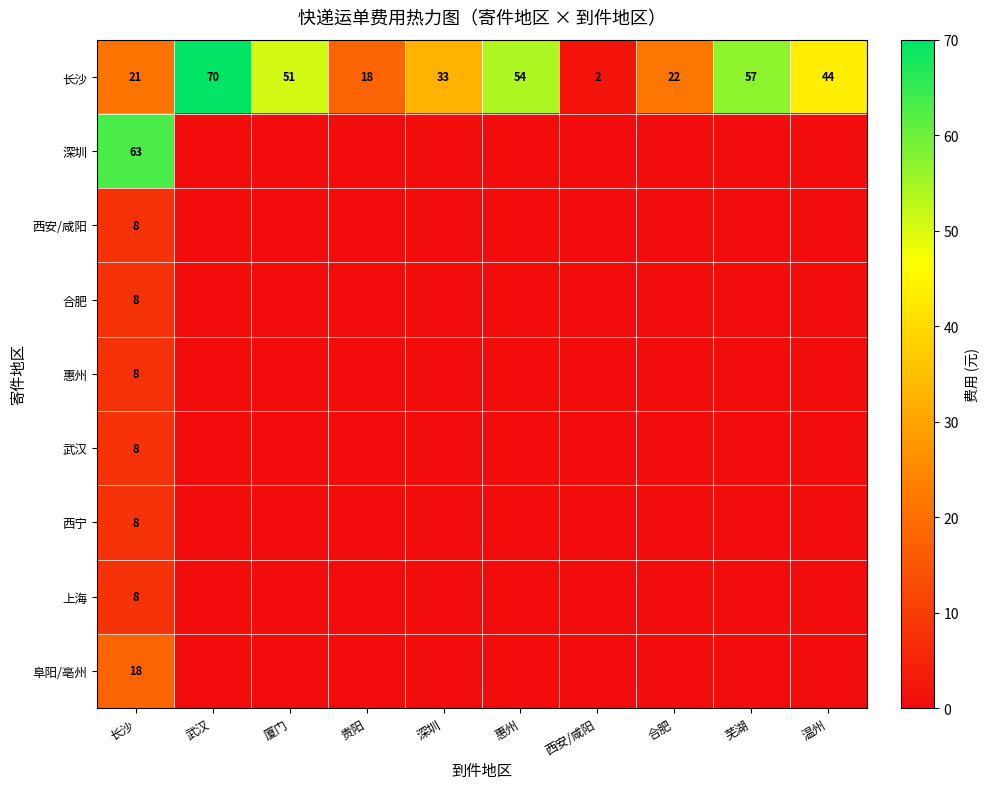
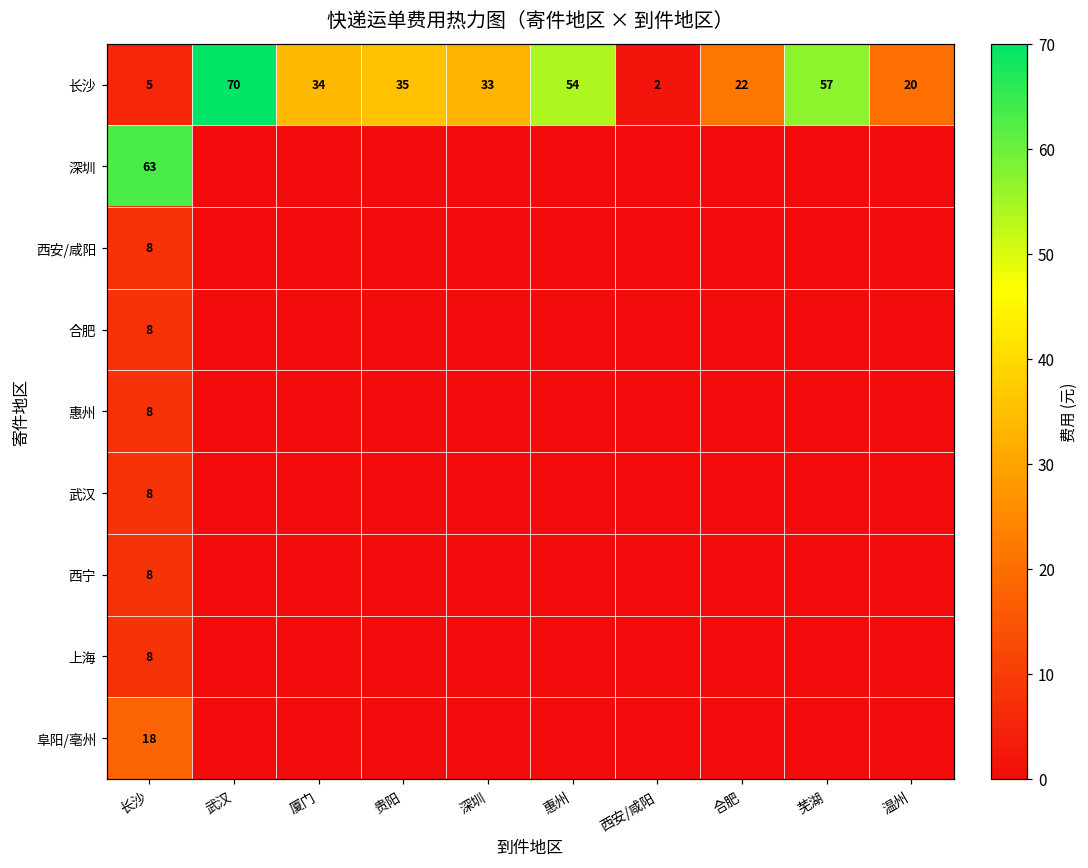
长沙, 长沙: 21 -> 5
长沙, 厦门: 51 -> 34
长沙, 贵阳: 18 -> 35
长沙, 温州: 44 -> 20
